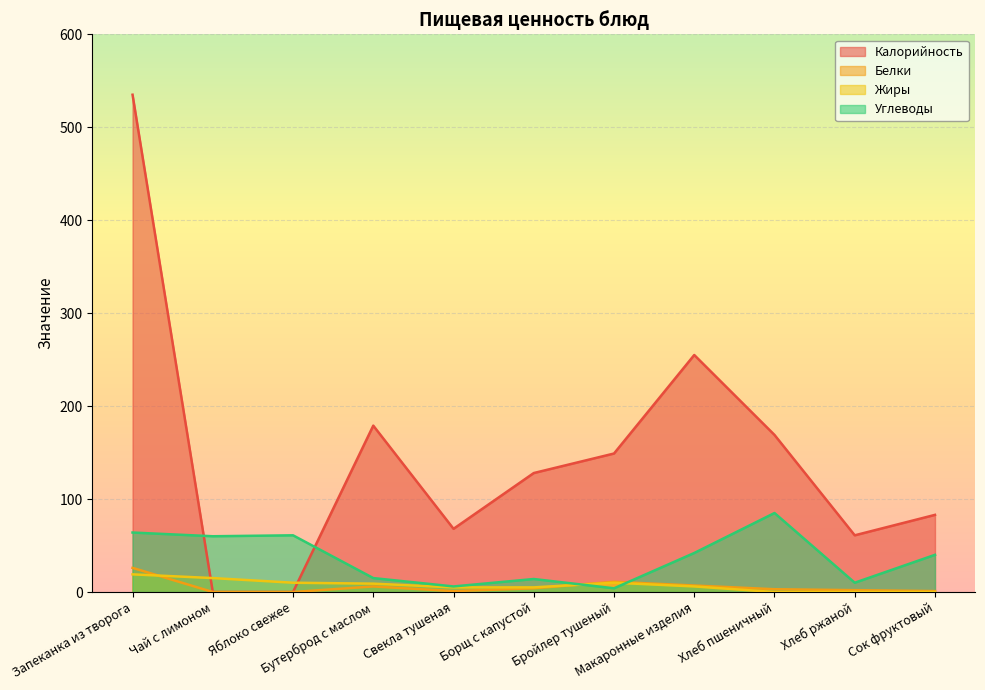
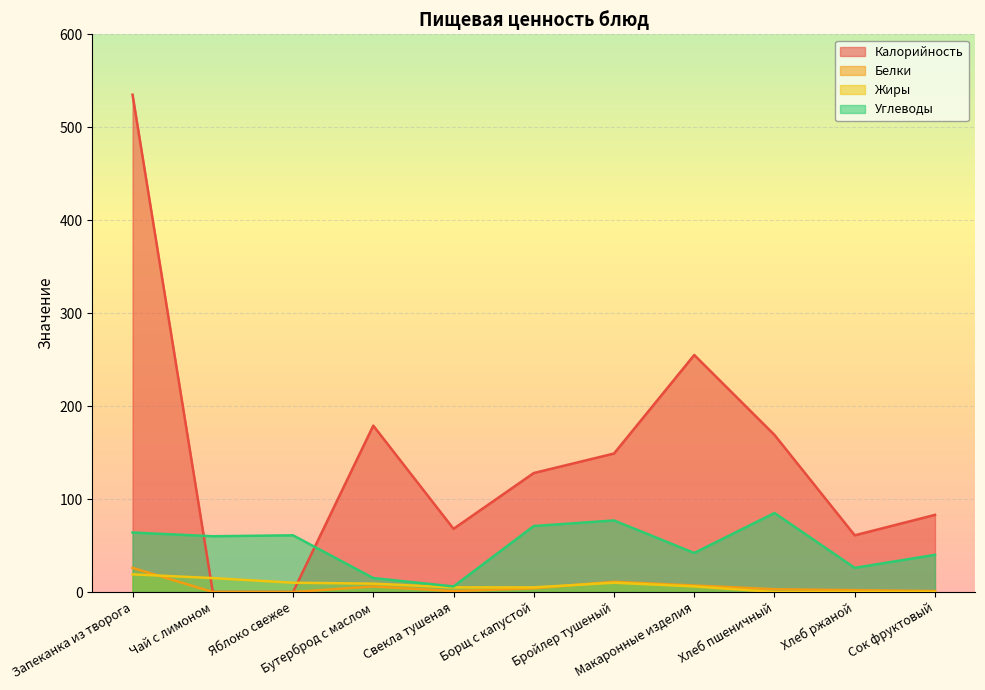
Углеводы, Борщ с капустой: 10 -> 70
Углеводы, Бройлер тушеный: 0 -> 80
Углеводы, Хлеб ржаной: 10 -> 30
